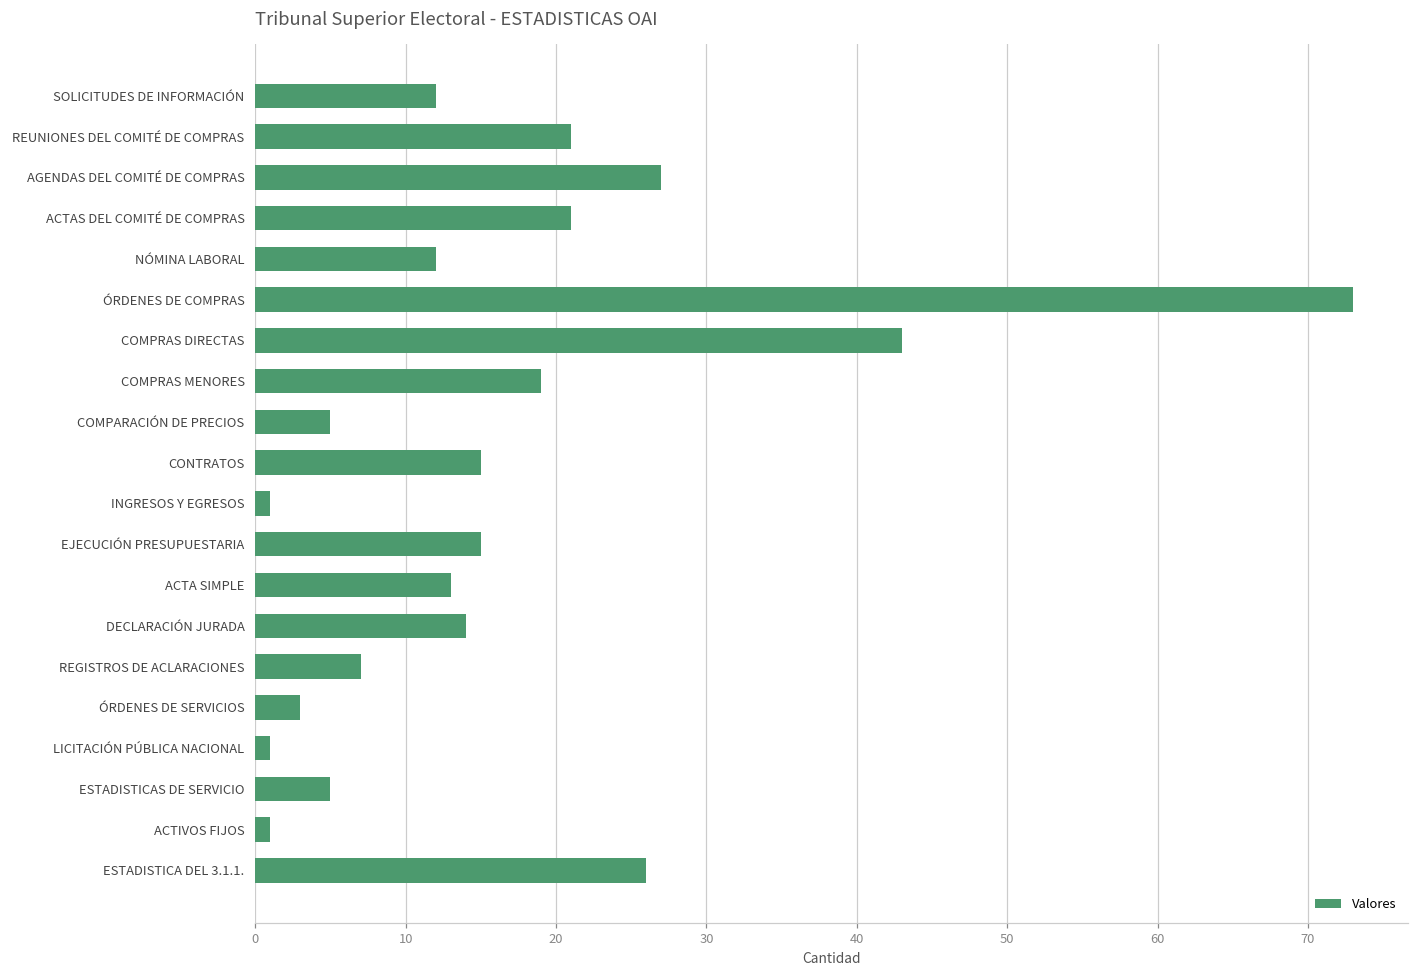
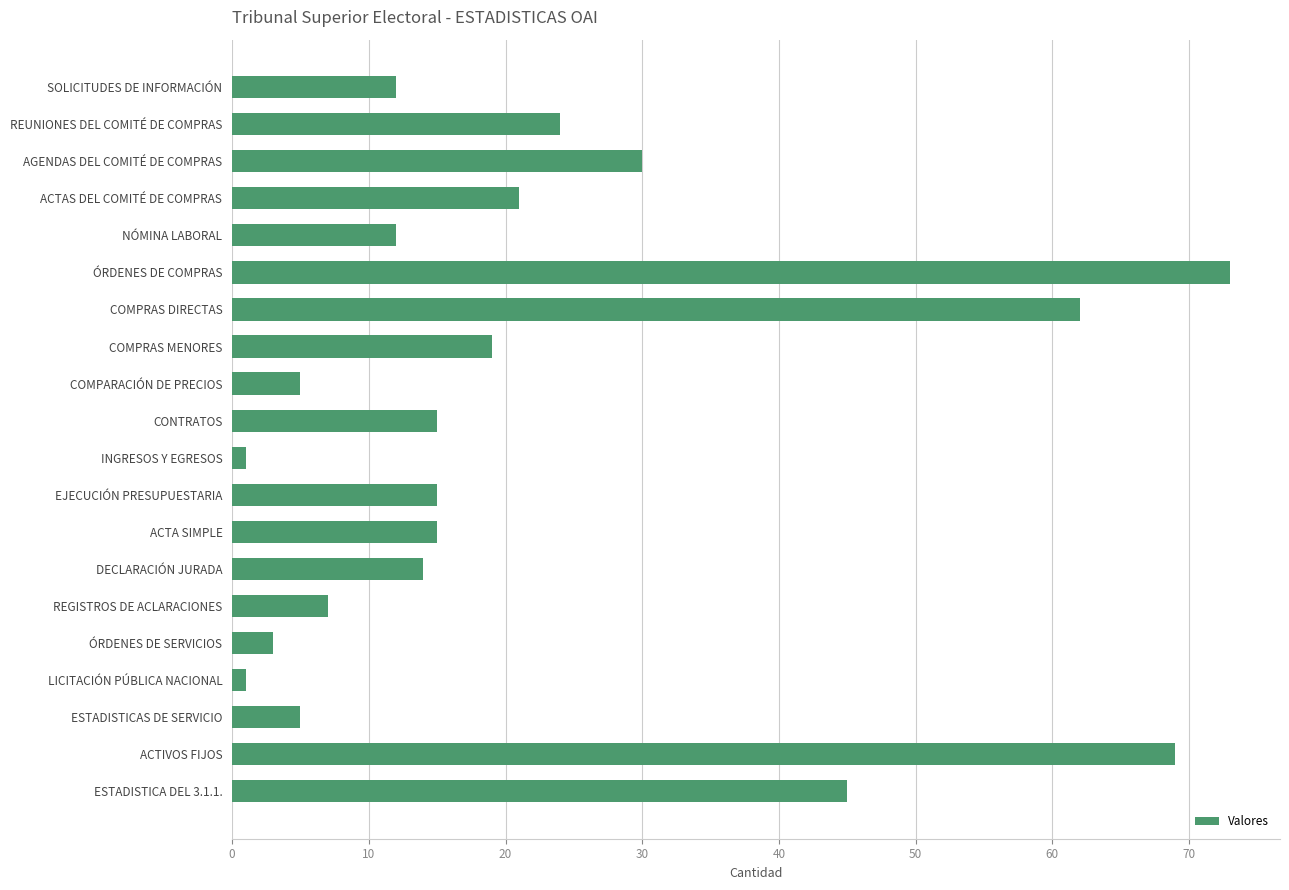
REUNIONES DEL COMITÉ DE COMPRAS: 21 -> 24
AGENDAS DEL COMITÉ DE COMPRAS: 27 -> 30
COMPRAS DIRECTAS: 43 -> 62
ACTA SIMPLE: 13 -> 15
ACTIVOS FIJOS: 1 -> 69
ESTADISTICA DEL 3.1.1.: 26 -> 45
